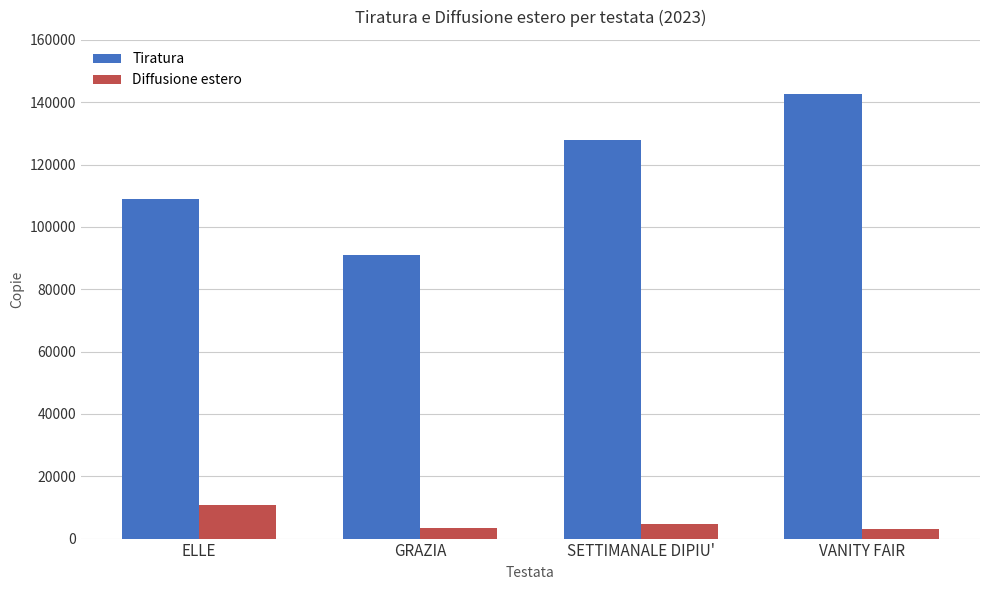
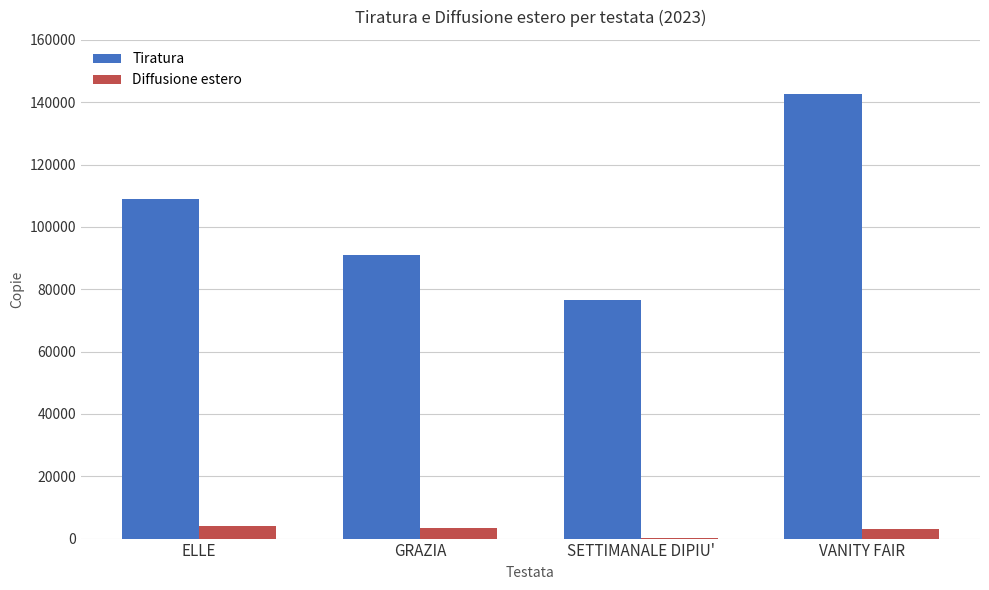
Diffusione estero, ELLE: 11000 -> 4000
Tiratura, SETTIMANALE DIPIU': 128000 -> 77000
Diffusione estero, SETTIMANALE DIPIU': 5000 -> 0
